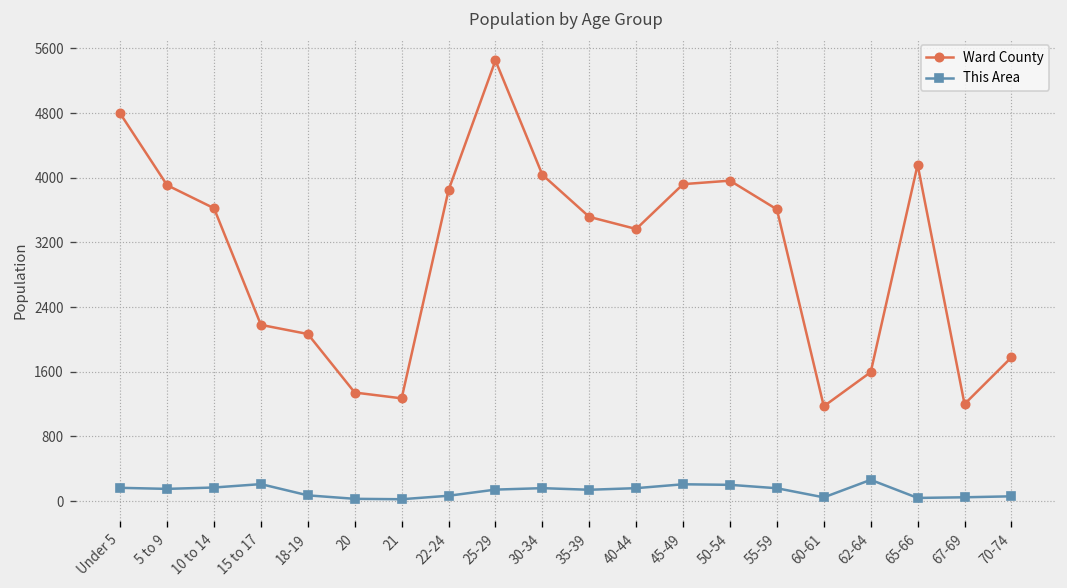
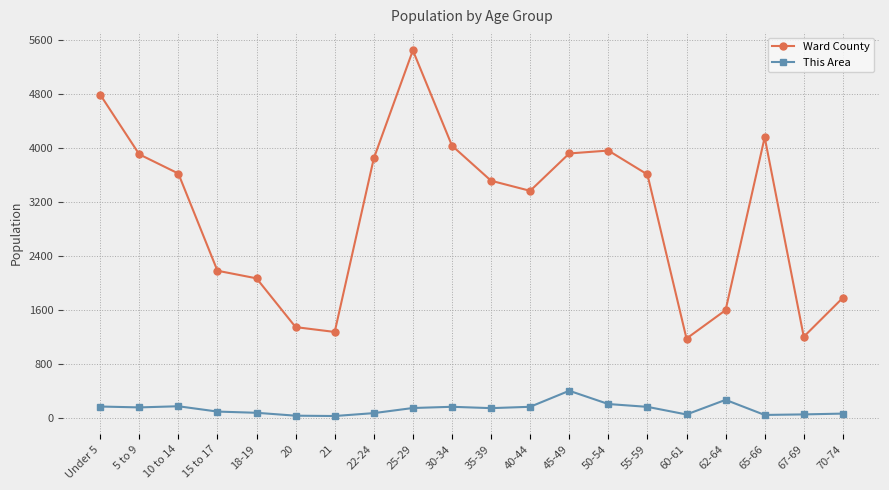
This Area, 15 to 17: 200 -> 100
This Area, 45-49: 200 -> 400
